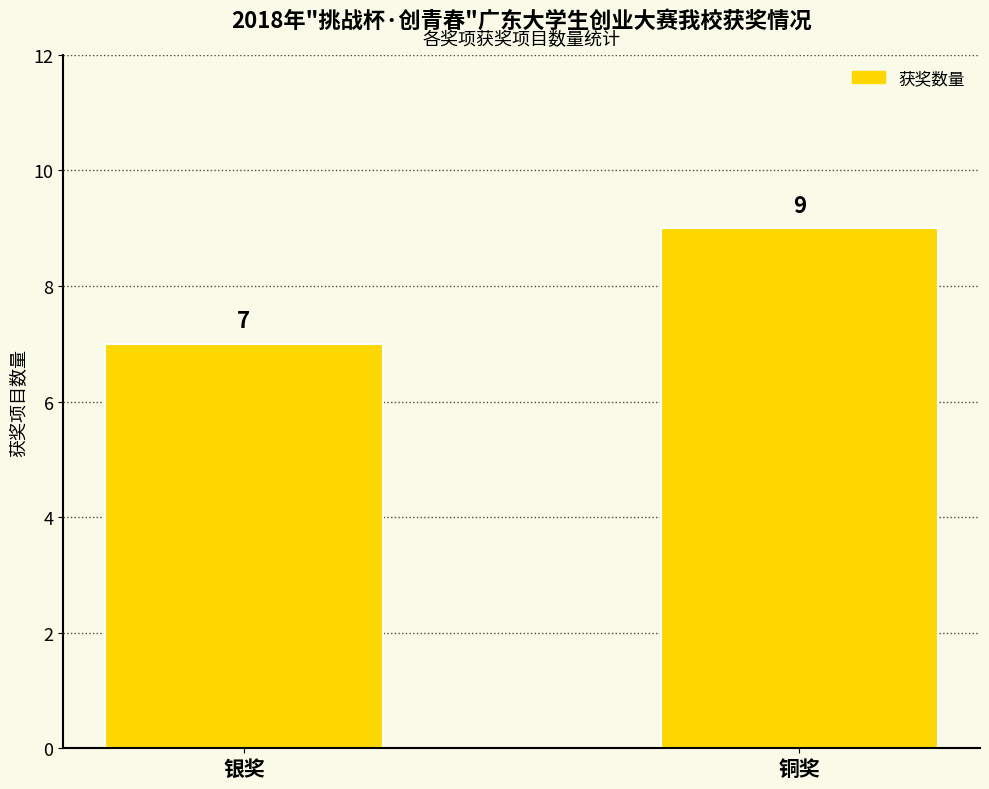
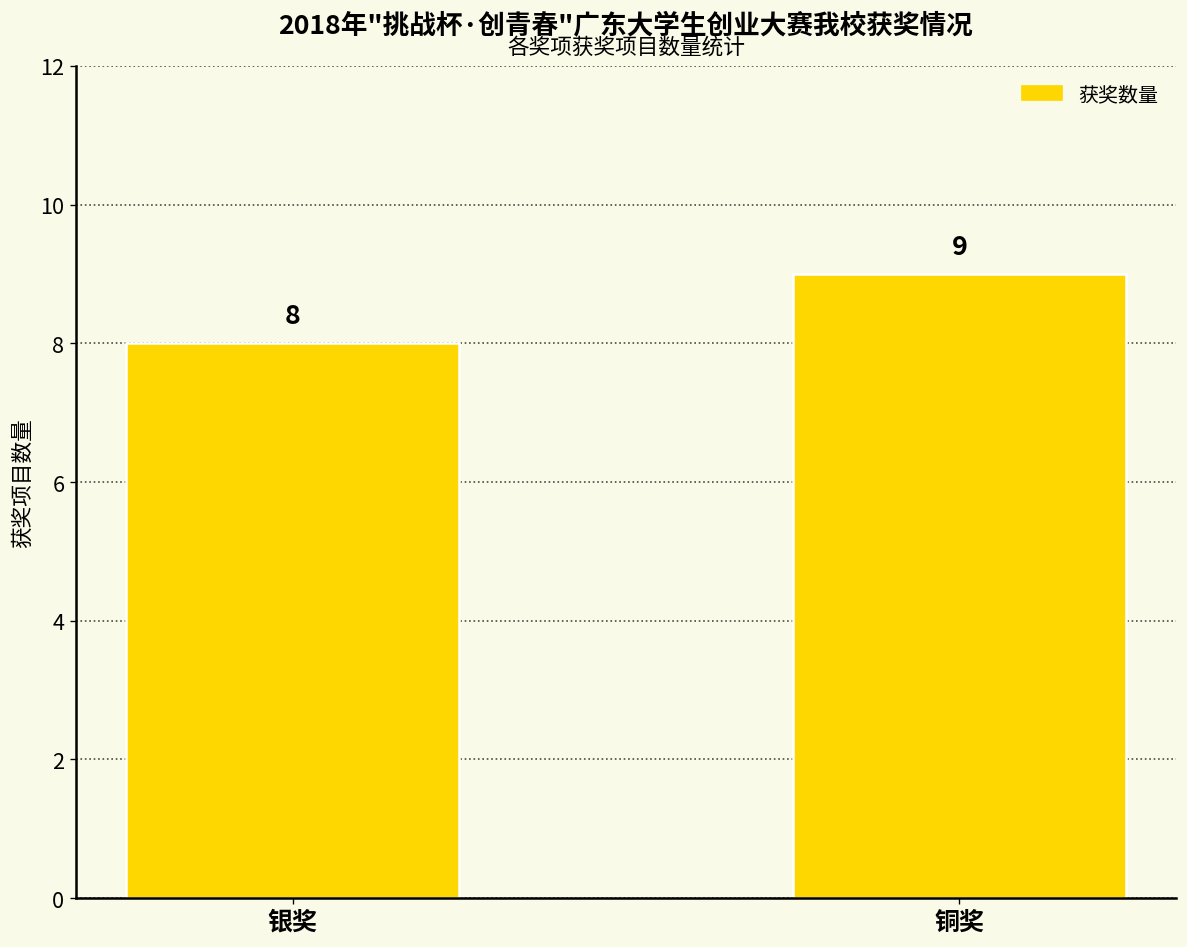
银奖: 7 -> 8
